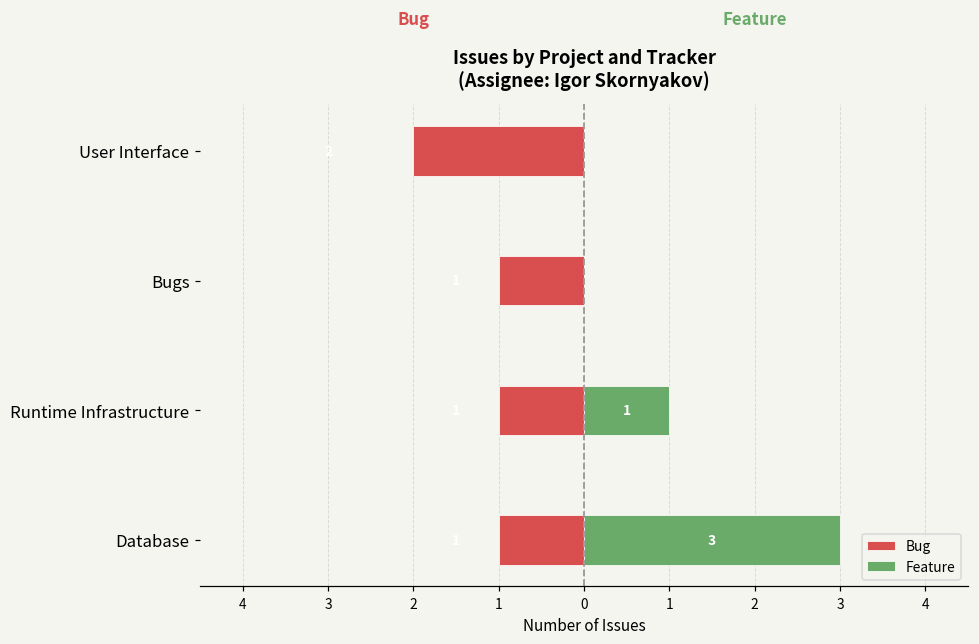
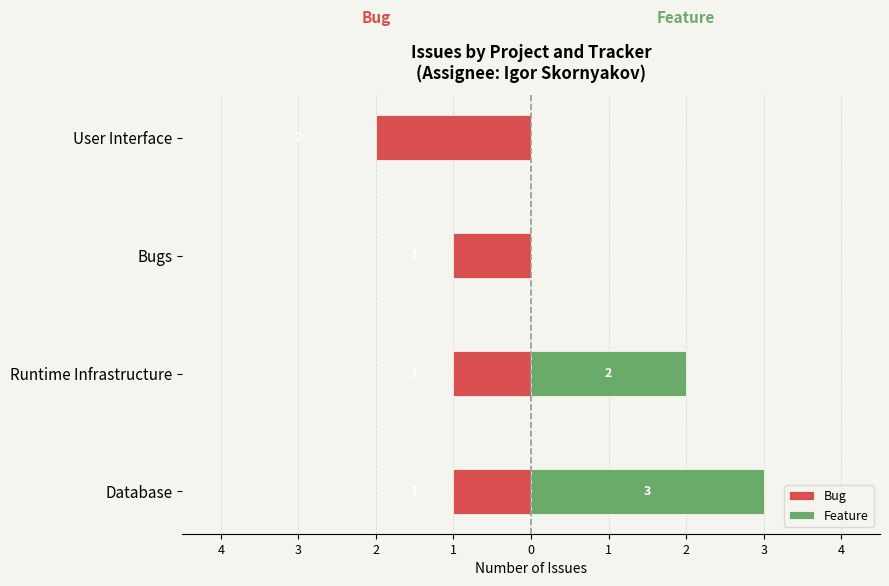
Feature, Runtime Infrastructure: 1 -> 2
